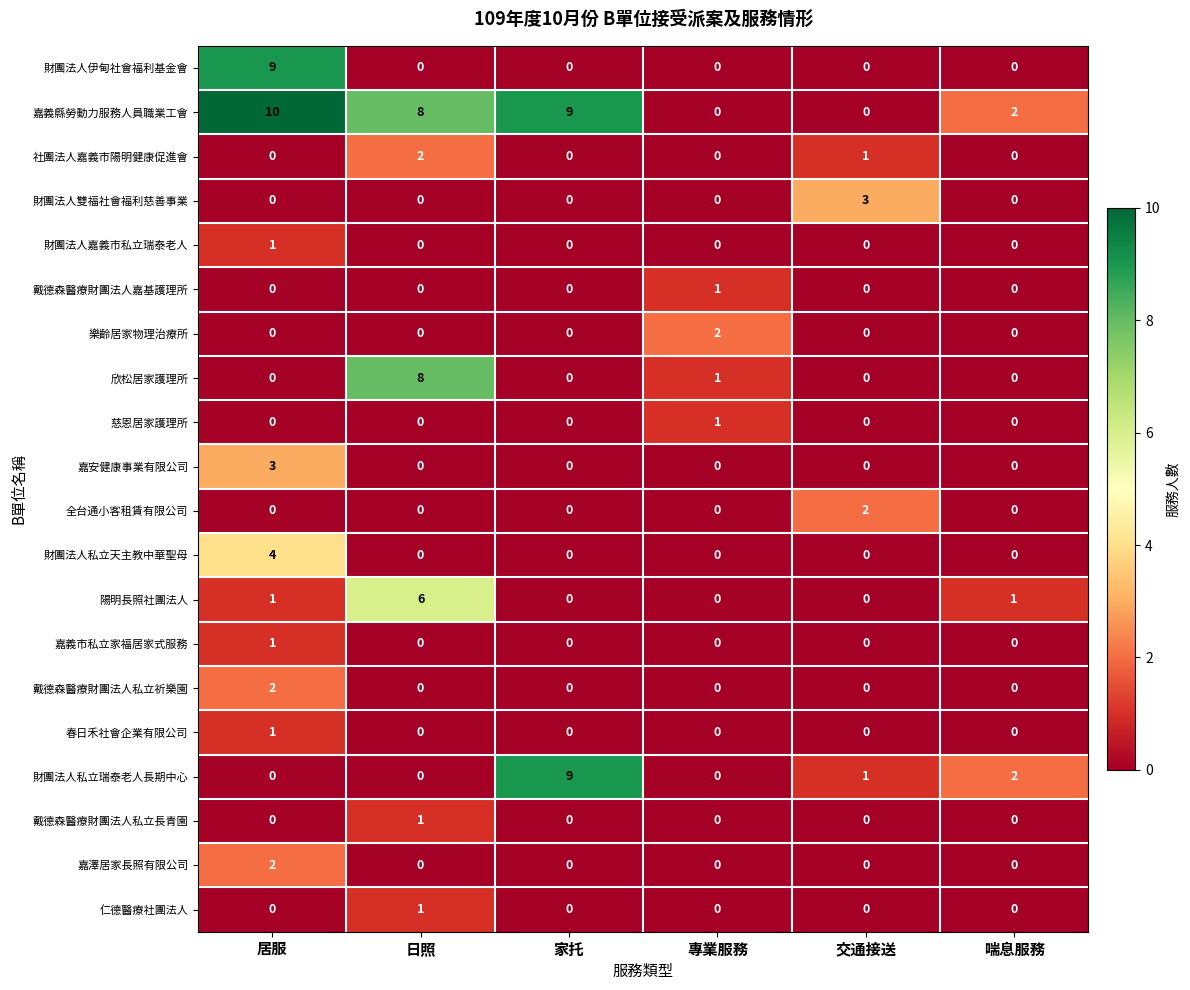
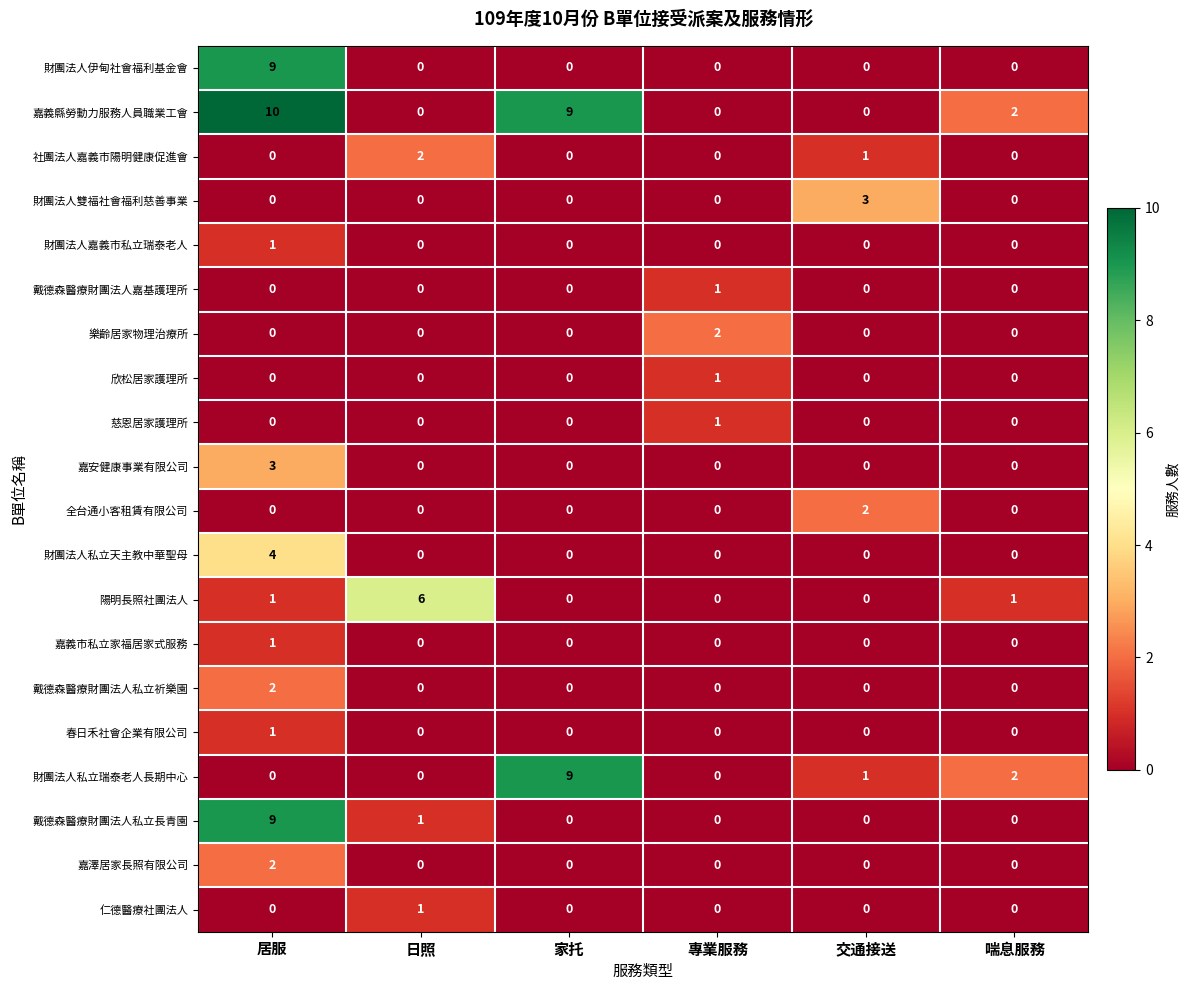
嘉義縣勞動力服務人員職業工會, 日照: 8 -> 0
欣松居家護理所, 日照: 8 -> 0
戴德森醫療財團法人私立長青園, 居服: 0 -> 9
